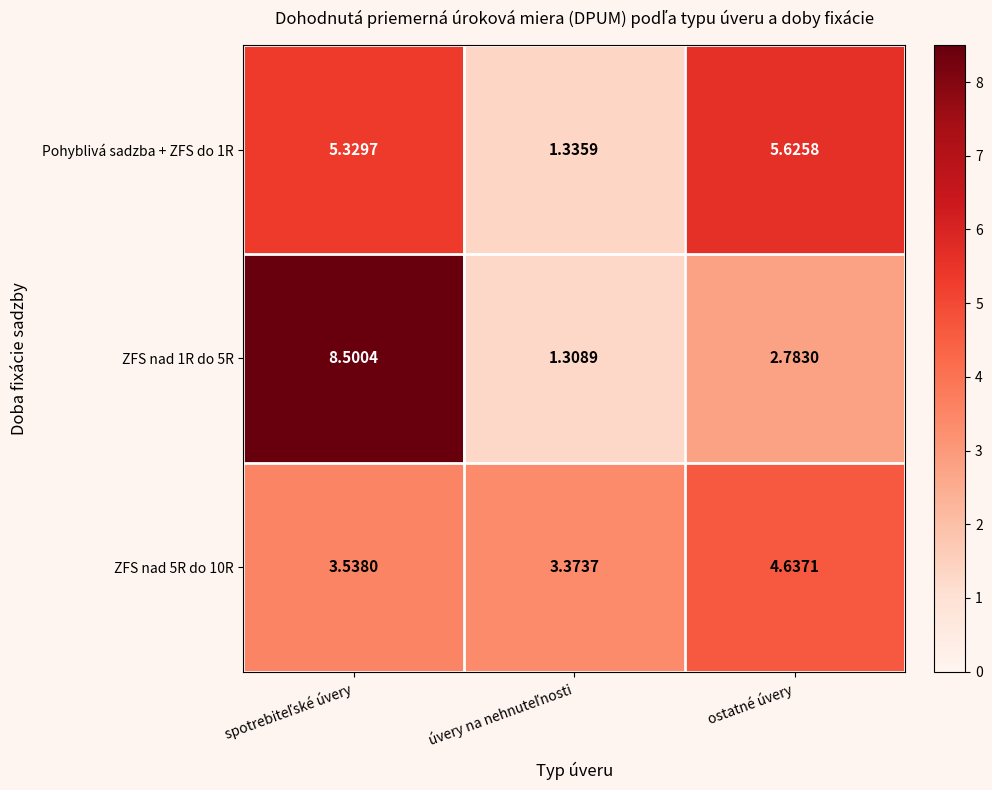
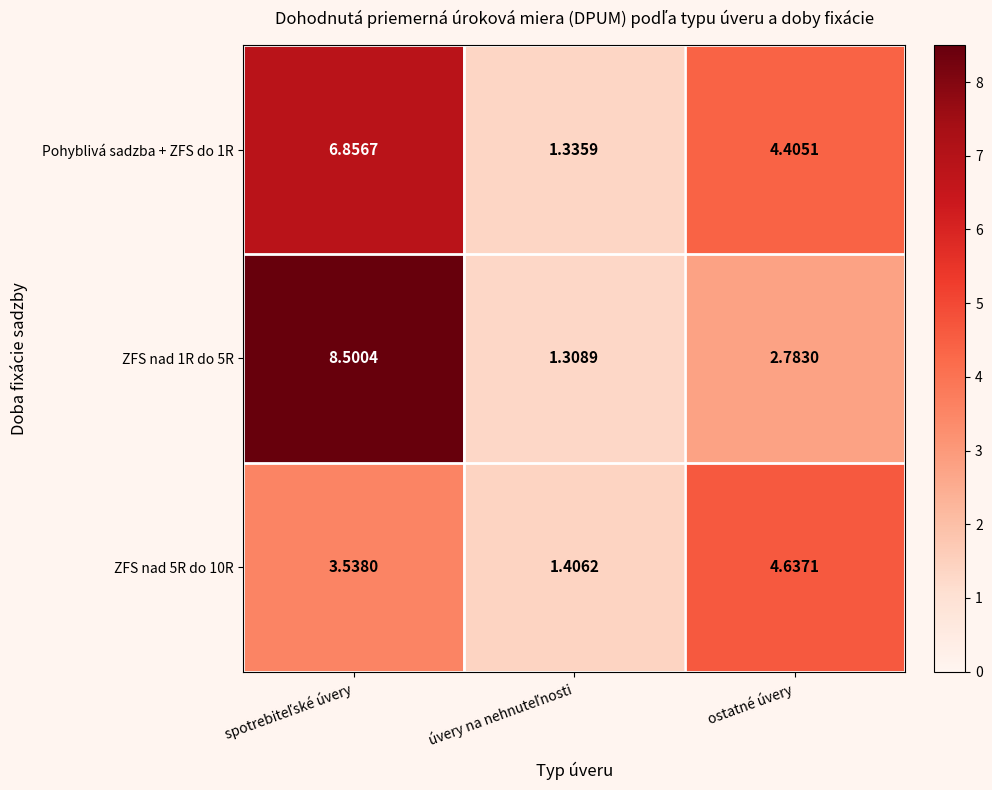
Pohyblivá sadzba + ZFS do 1R, spotrebiteľské úvery: 5.3297 -> 6.8567
Pohyblivá sadzba + ZFS do 1R, ostatné úvery: 5.6258 -> 4.4051
ZFS nad 5R do 10R, úvery na nehnuteľnosti: 3.3737 -> 1.4062
